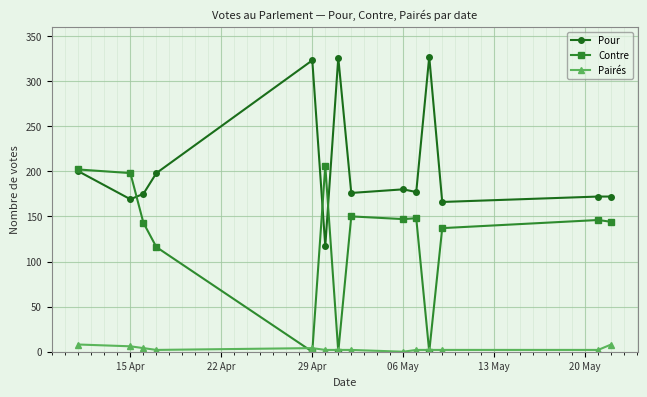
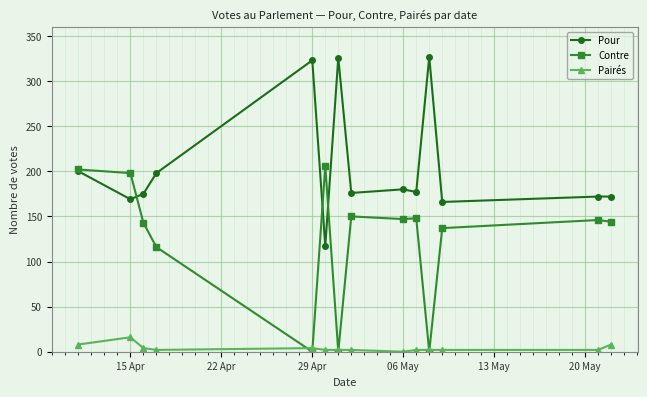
Pairés, 15 Apr: 10 -> 20
